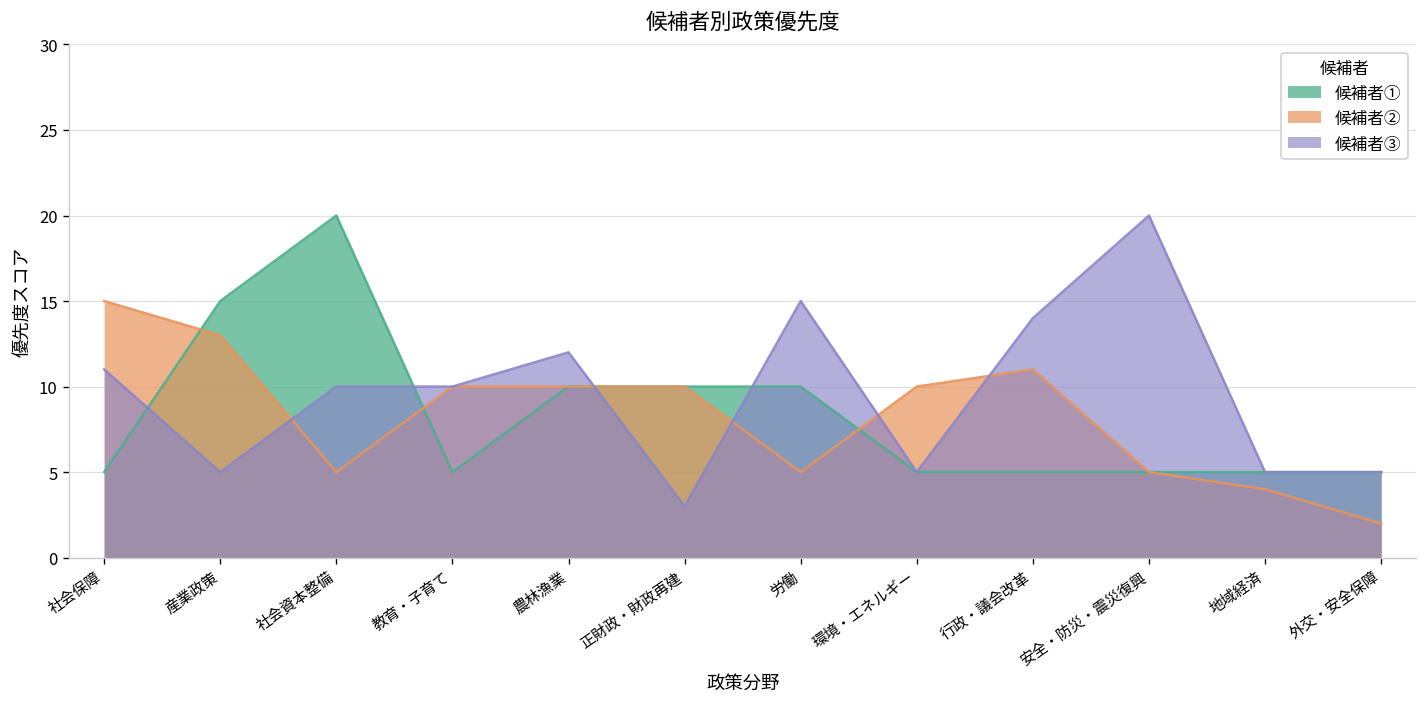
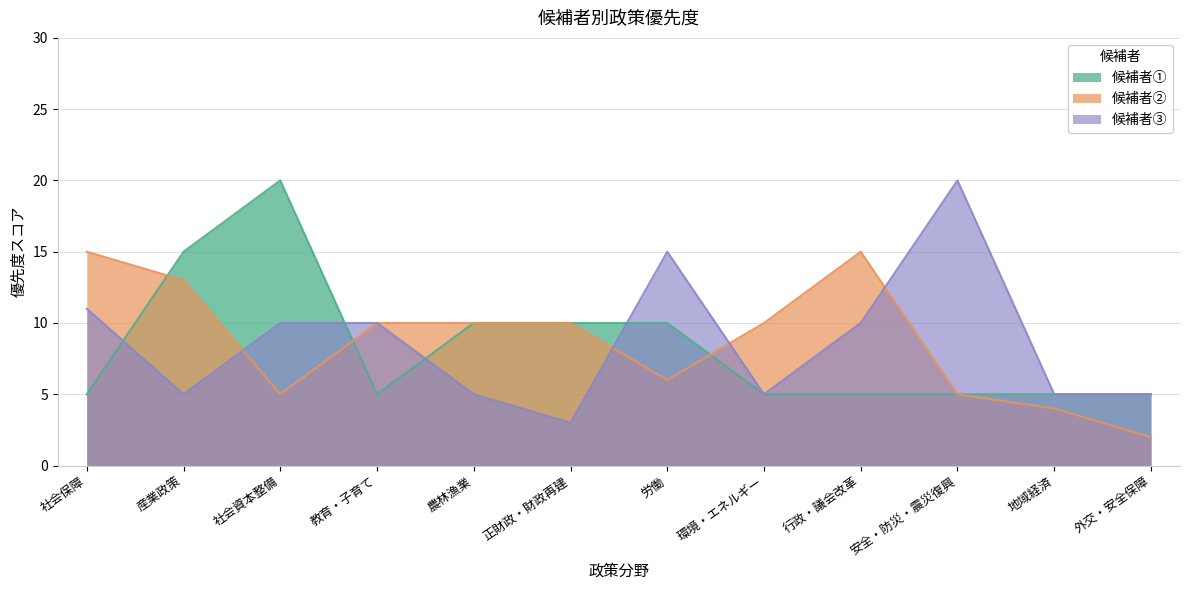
候補者③, 農林漁業: 12 -> 5
候補者②, 労働: 5 -> 6
候補者②, 行政・議会改革: 11 -> 15
候補者③, 行政・議会改革: 14 -> 10
